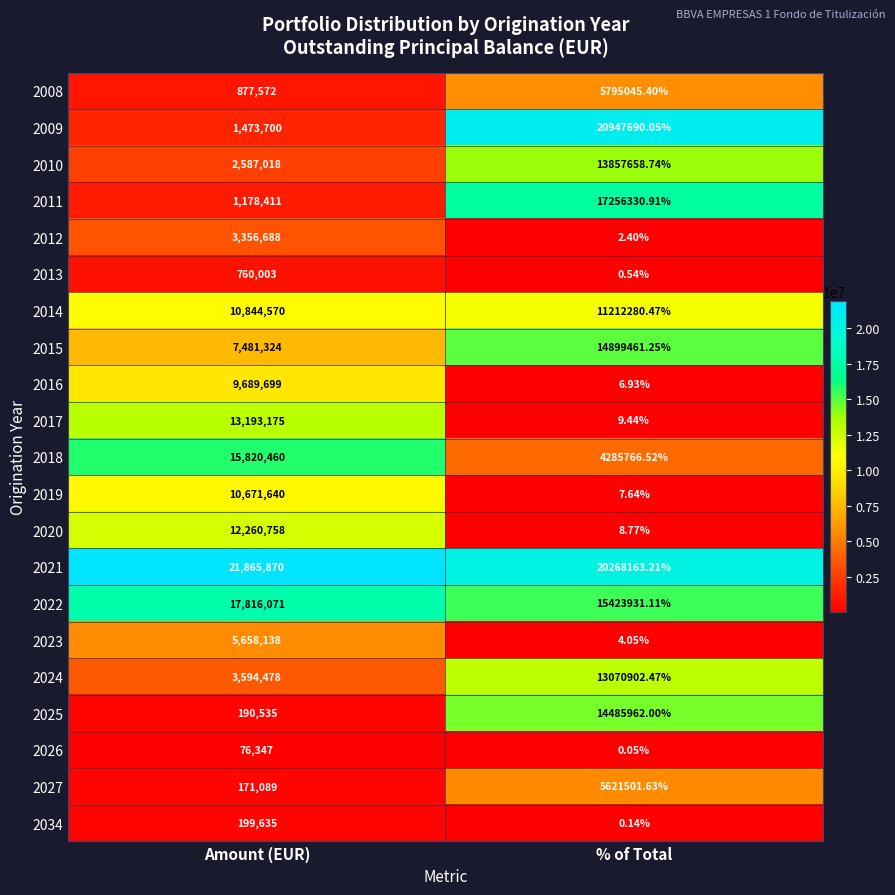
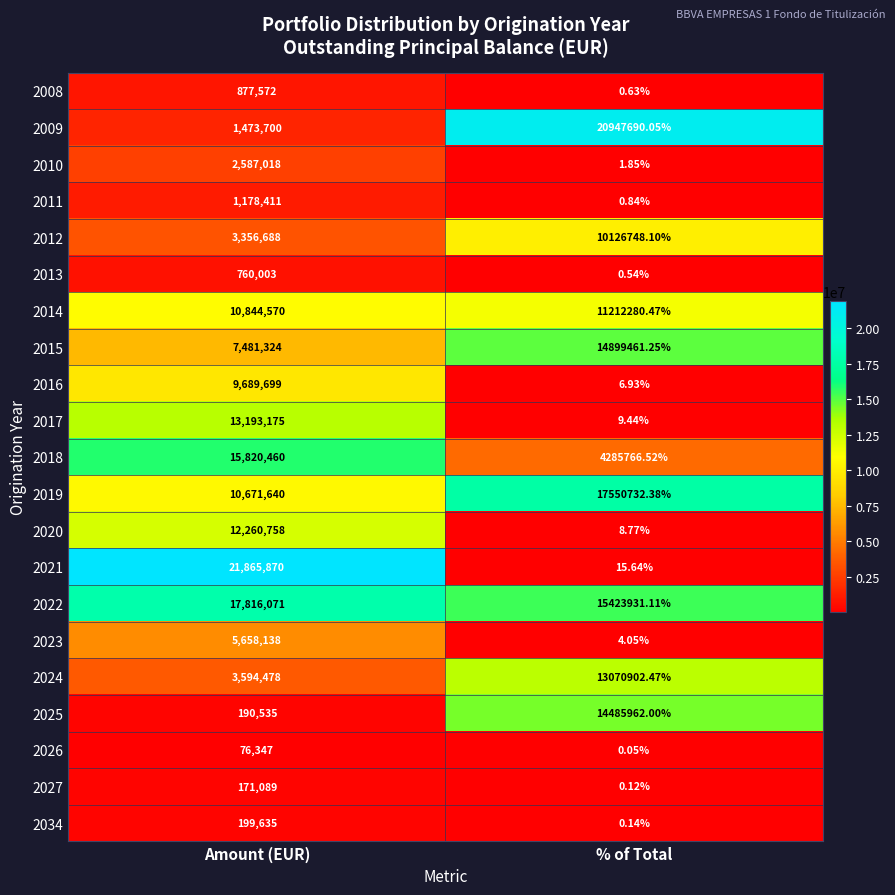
2008, % of Total: 5795045.40% -> 0.63%
2010, % of Total: 13857658.74% -> 1.85%
2011, % of Total: 17256330.91% -> 0.84%
2012, % of Total: 2.40% -> 10126748.10%
2019, % of Total: 7.64% -> 17550732.38%
2021, % of Total: 20268163.21% -> 15.64%
2027, % of Total: 5621501.63% -> 0.12%
